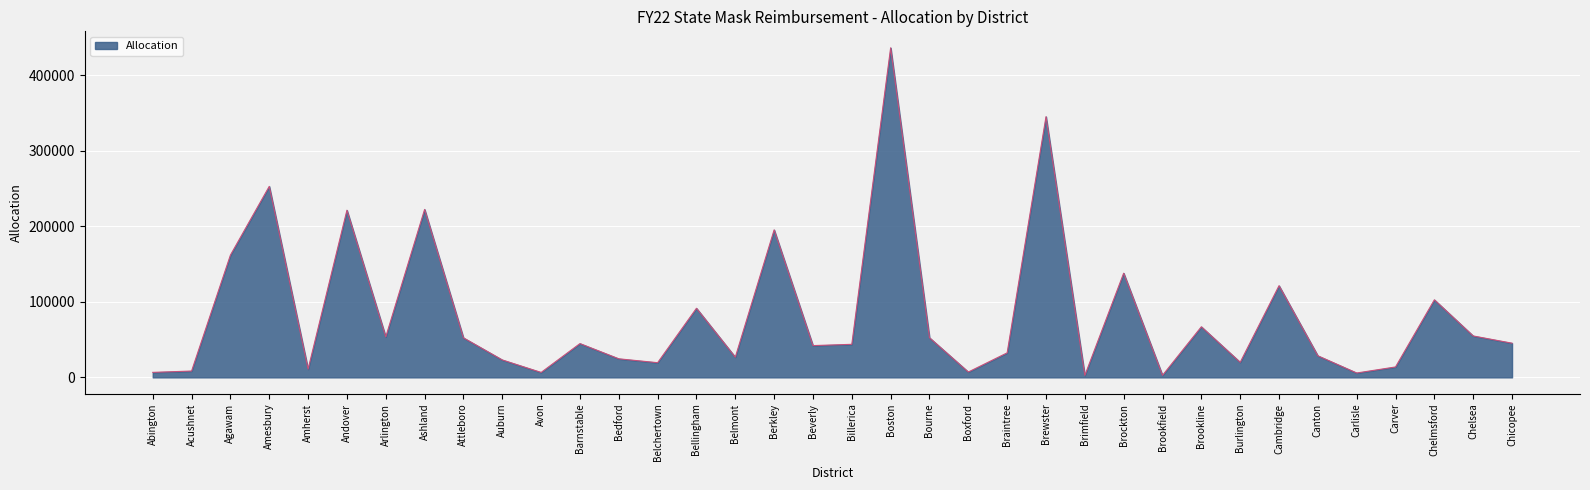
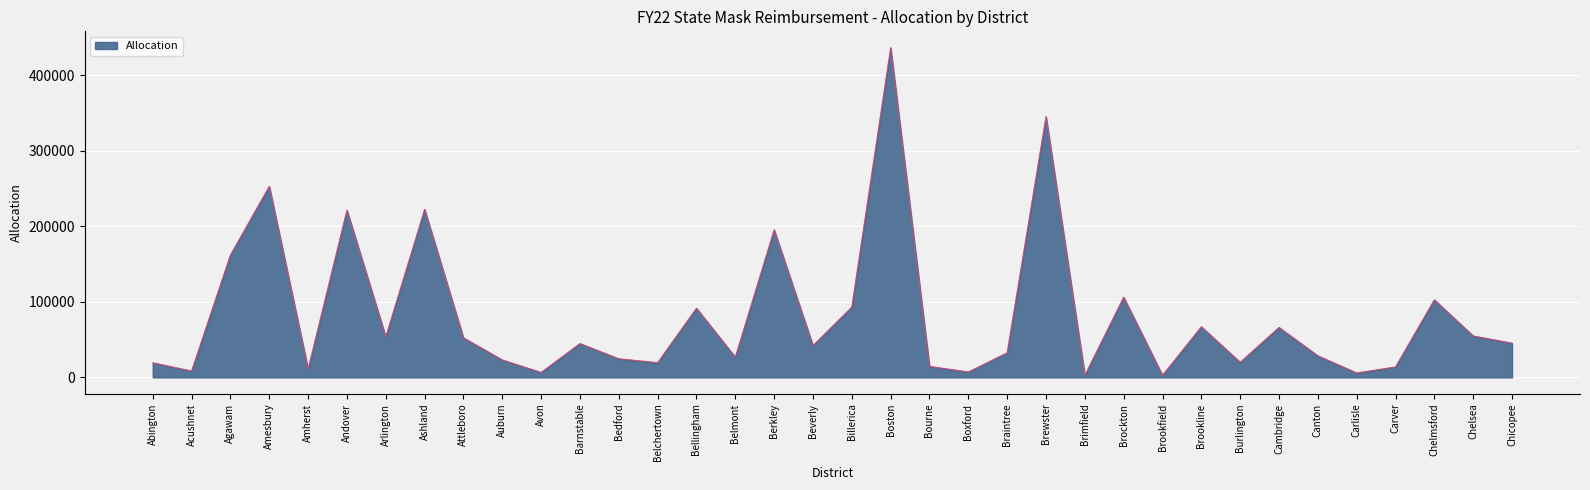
Abington: 10000 -> 20000
Billerica: 40000 -> 90000
Bourne: 50000 -> 10000
Brockton: 140000 -> 110000
Cambridge: 120000 -> 70000
